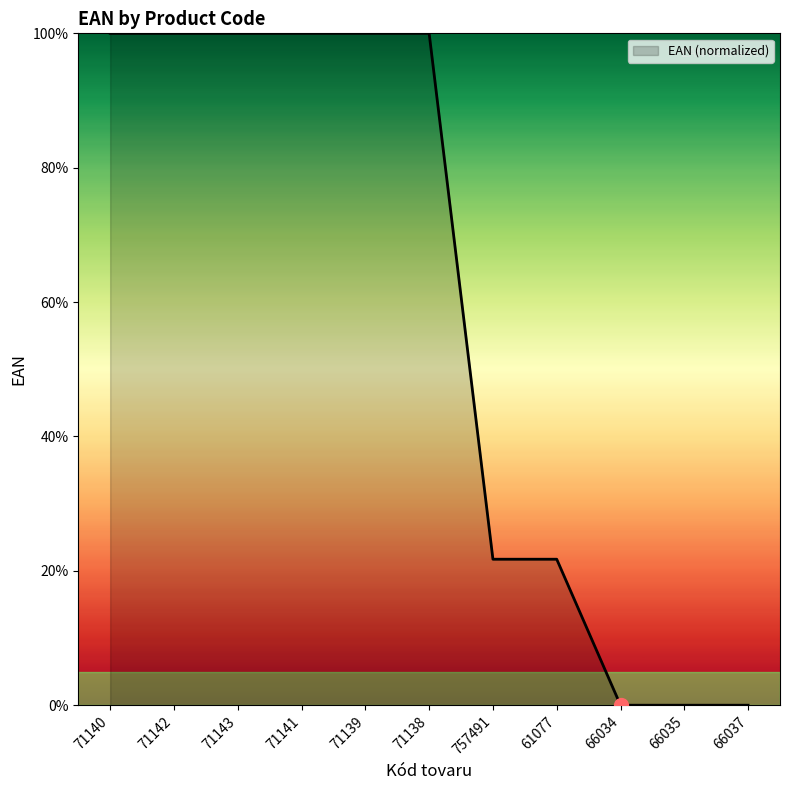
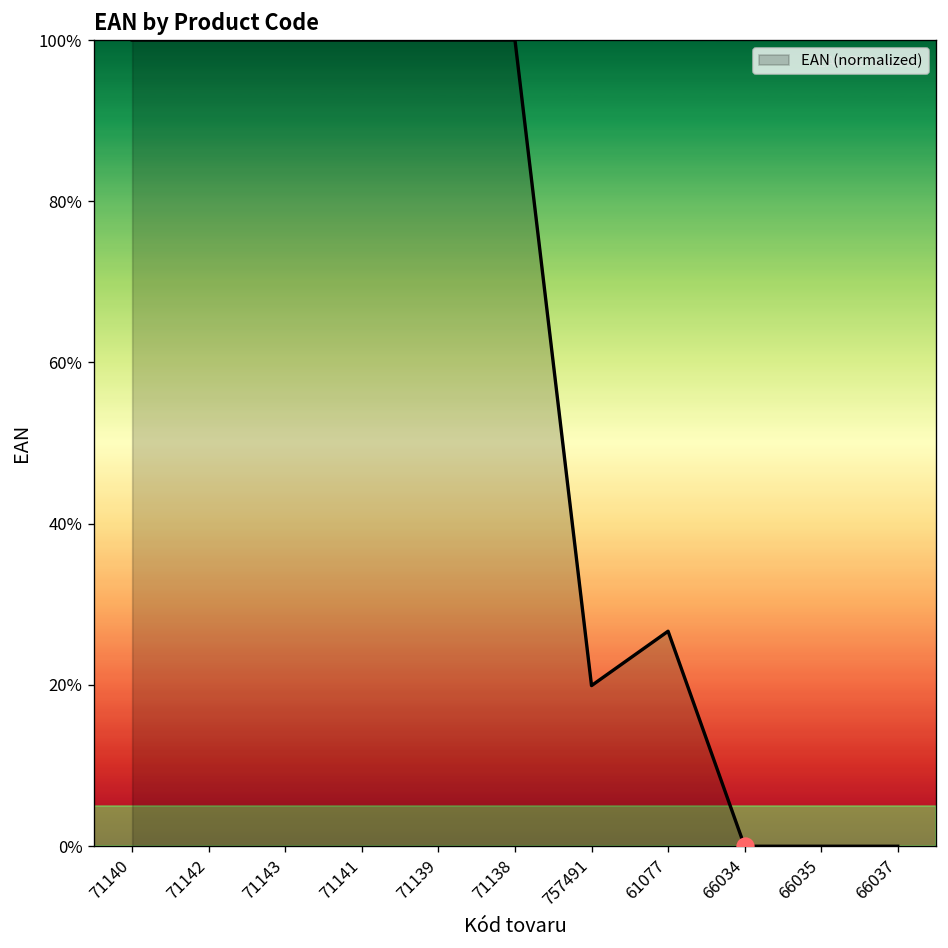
EAN (normalized), 757491: 22% -> 20%
EAN (normalized), 61077: 22% -> 27%
